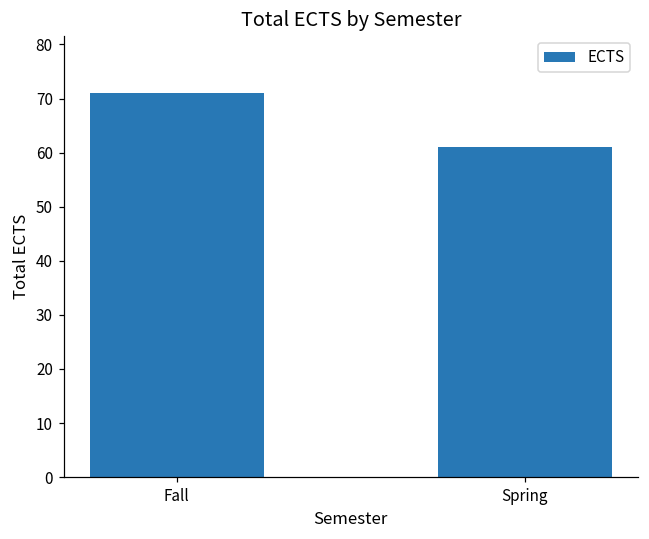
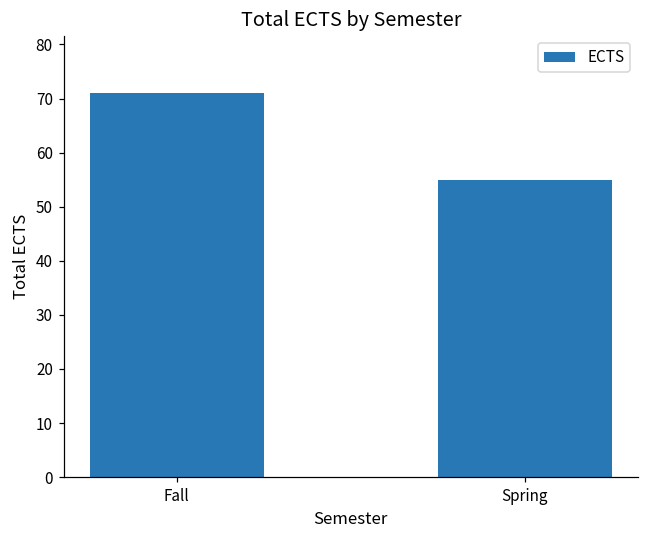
Spring: 61 -> 55
